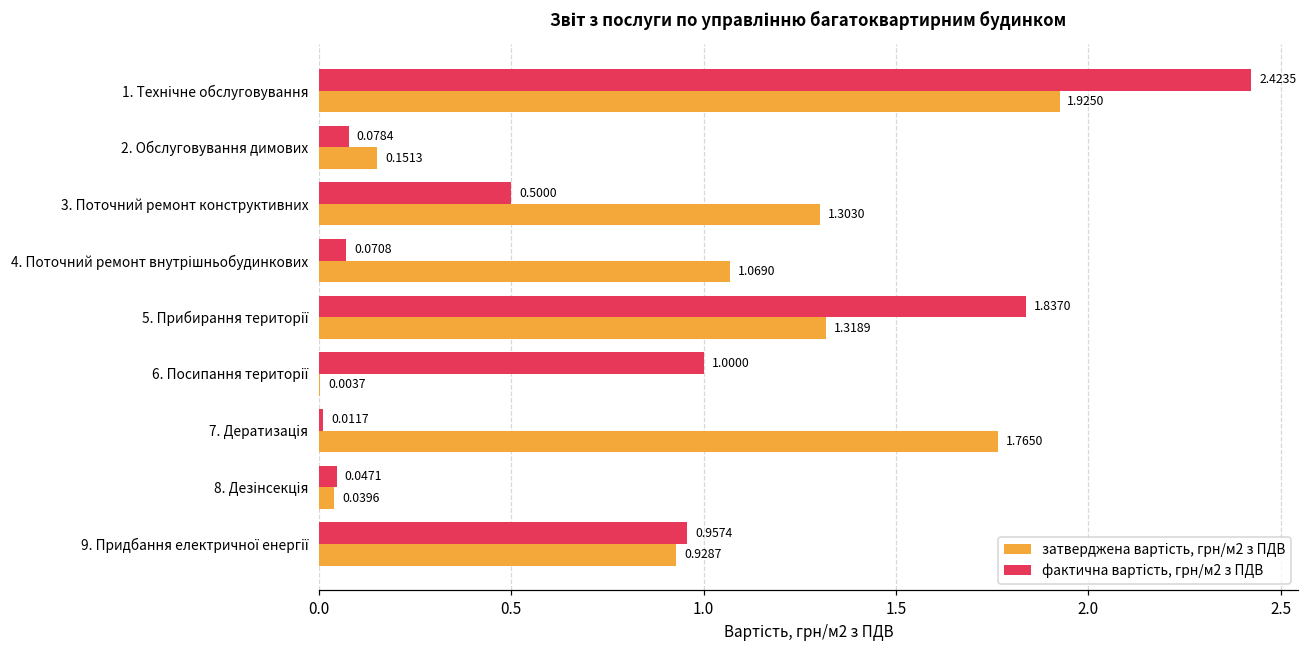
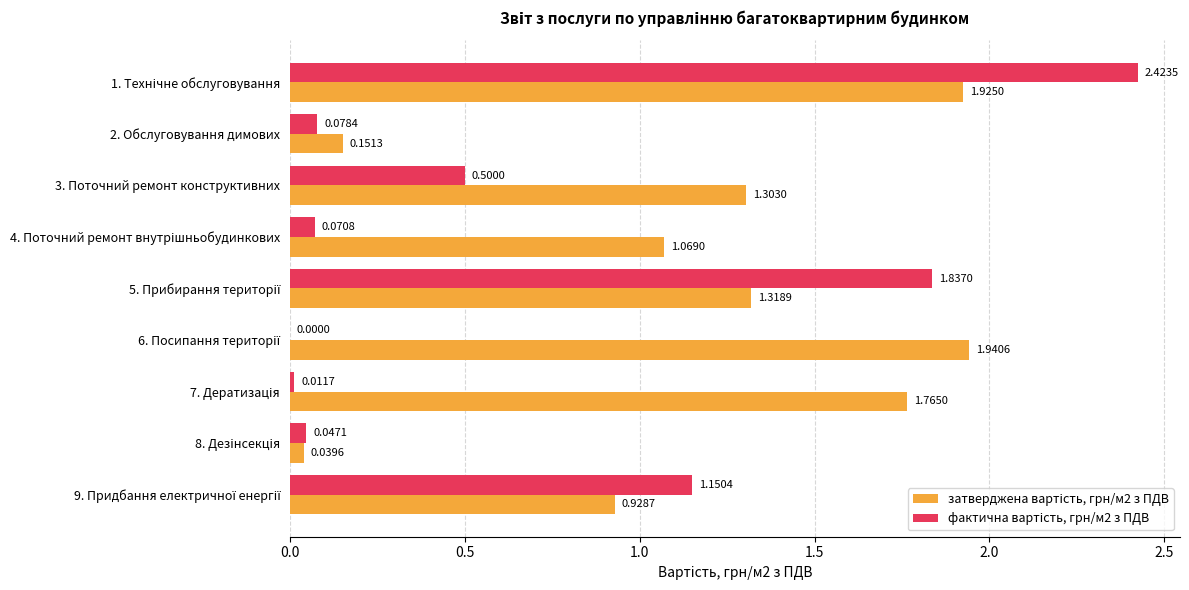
фактична вартість, грн/м2 з ПДВ, 6. Посипання території: 1.0000 -> 0.0000
затверджена вартість, грн/м2 з ПДВ, 6. Посипання території: 0.0037 -> 1.9406
фактична вартість, грн/м2 з ПДВ, 9. Придбання електричної енергії: 0.9574 -> 1.1504
